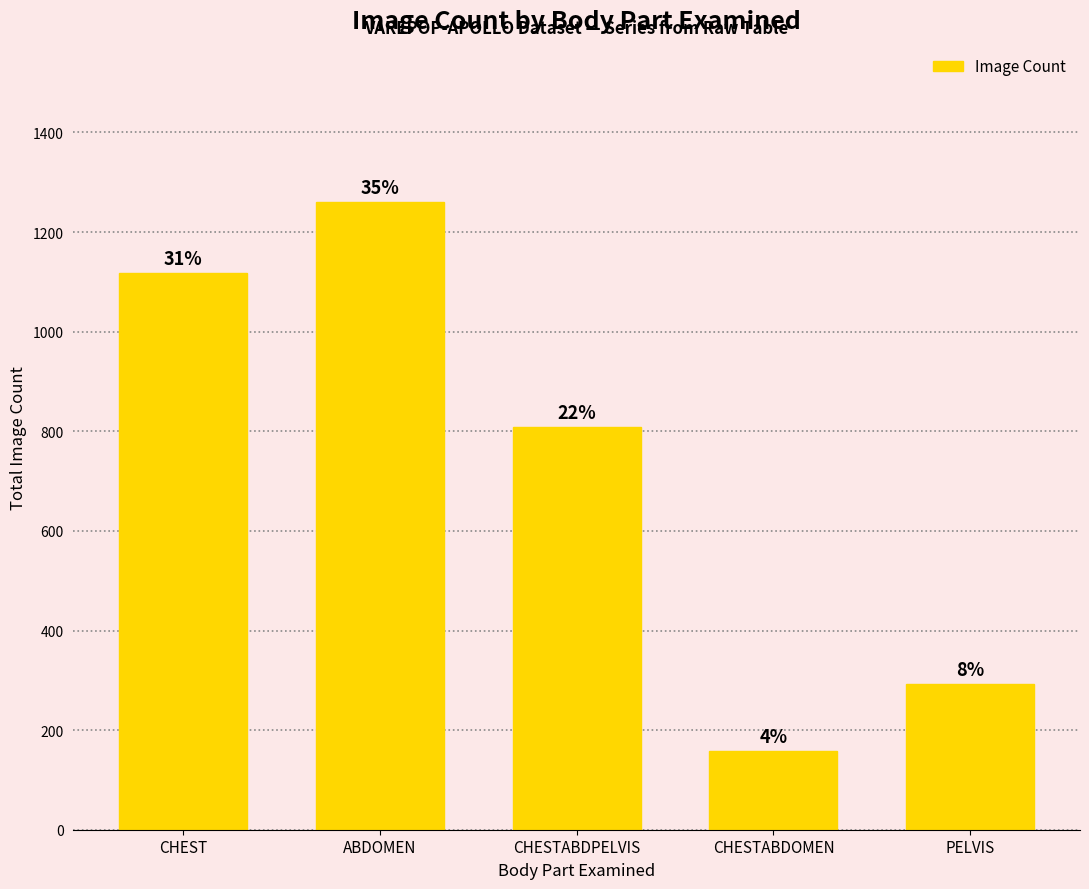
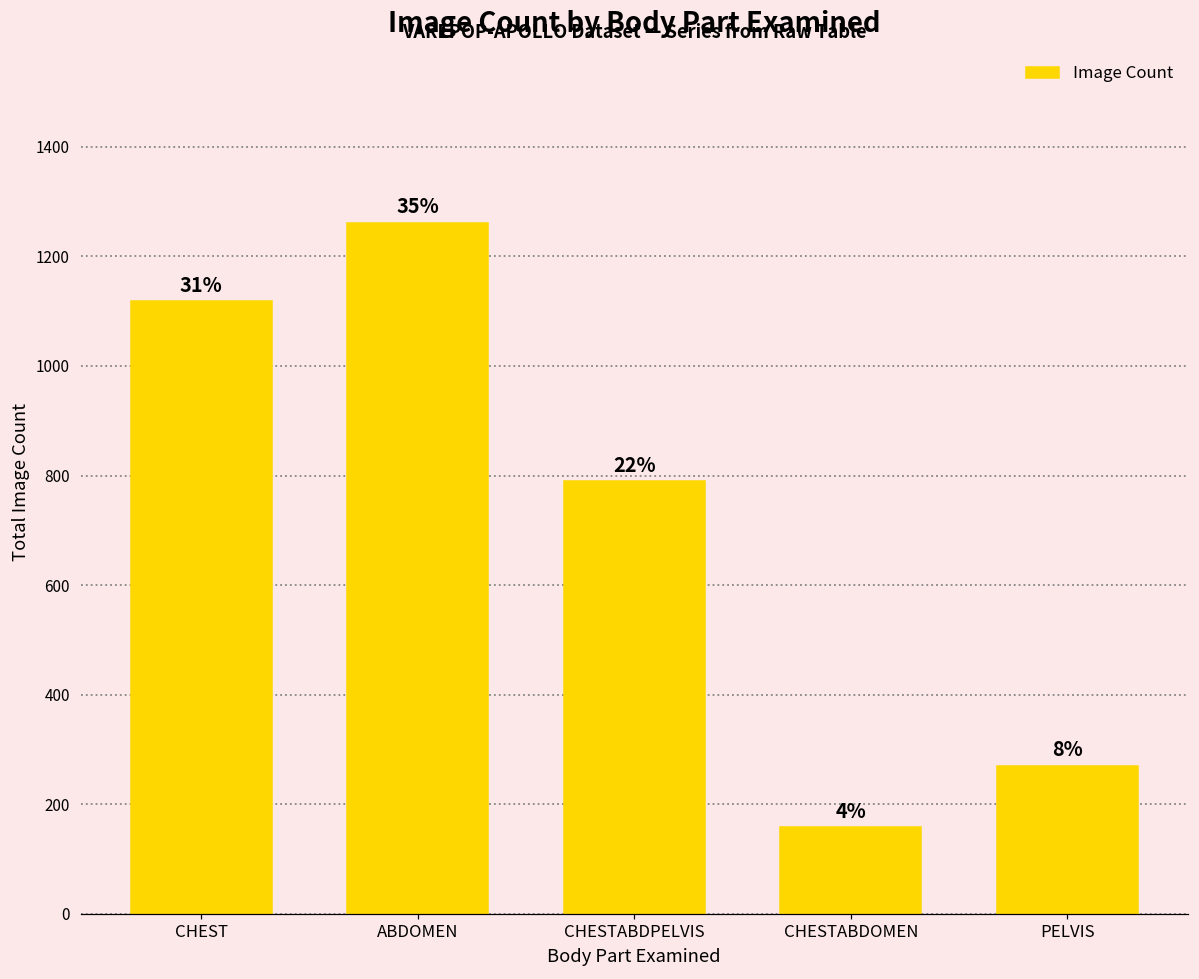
CHESTABDPELVIS: 810 -> 790
PELVIS: 290 -> 270
